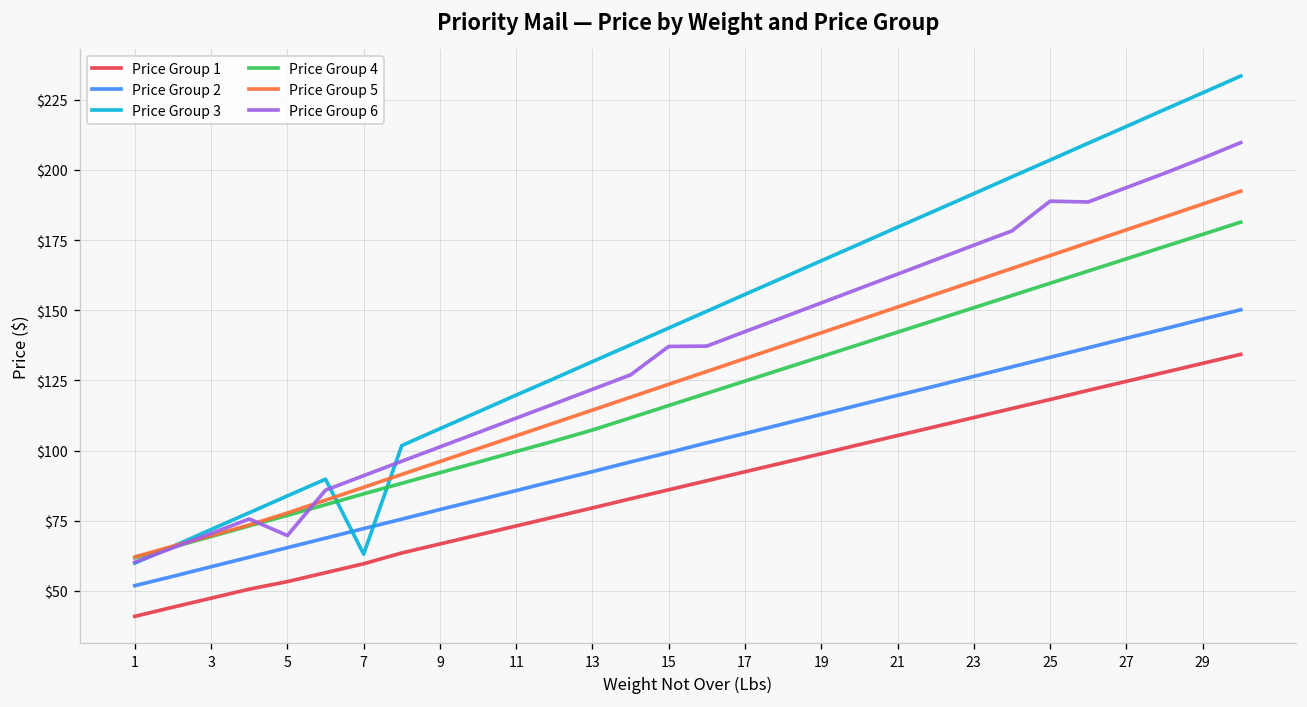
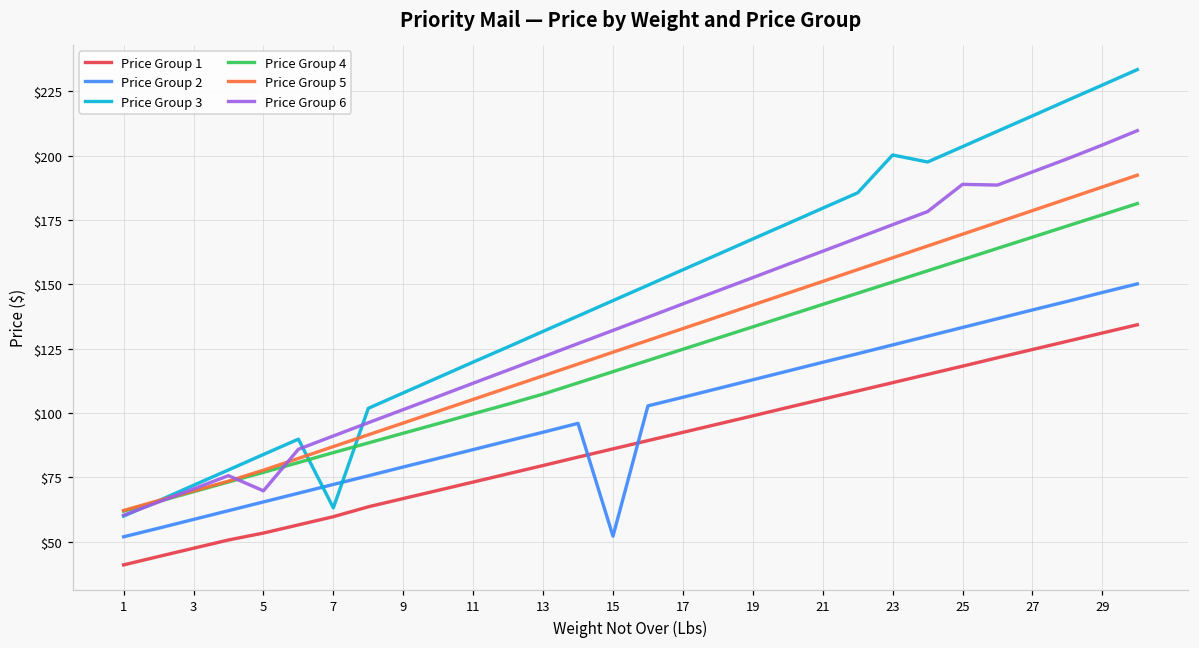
Price Group 2, 15: $99 -> $52
Price Group 6, 15: $137 -> $132
Price Group 3, 23: $192 -> $200
